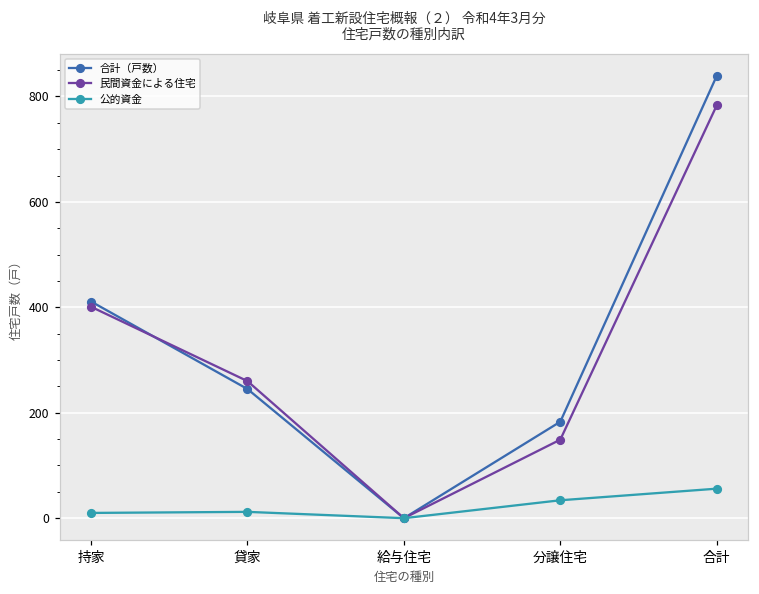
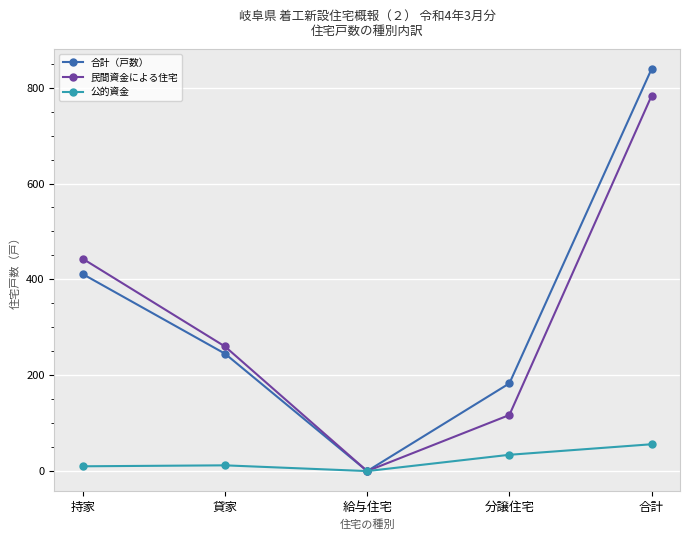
民間資金による住宅, 持家: 400 -> 440
民間資金による住宅, 分譲住宅: 150 -> 120
